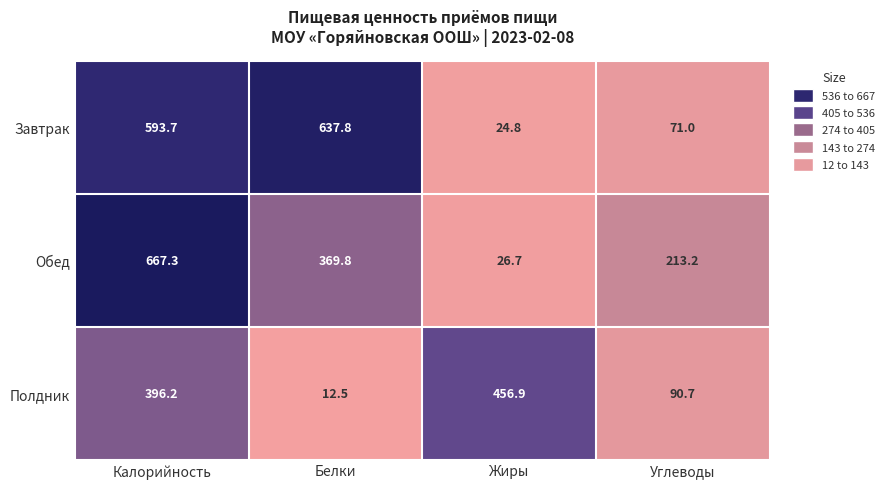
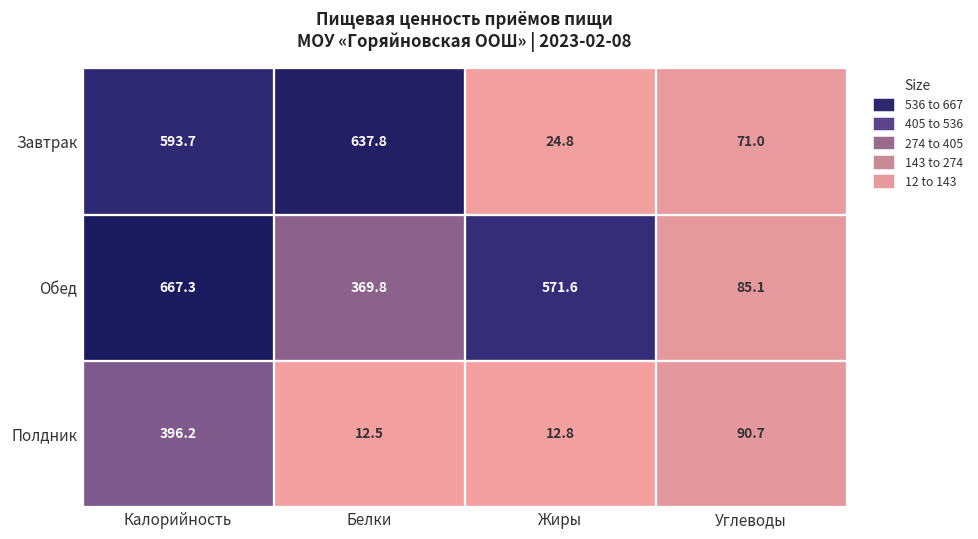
Обед, Жиры: 26.7 -> 571.6
Обед, Углеводы: 213.2 -> 85.1
Полдник, Жиры: 456.9 -> 12.8
